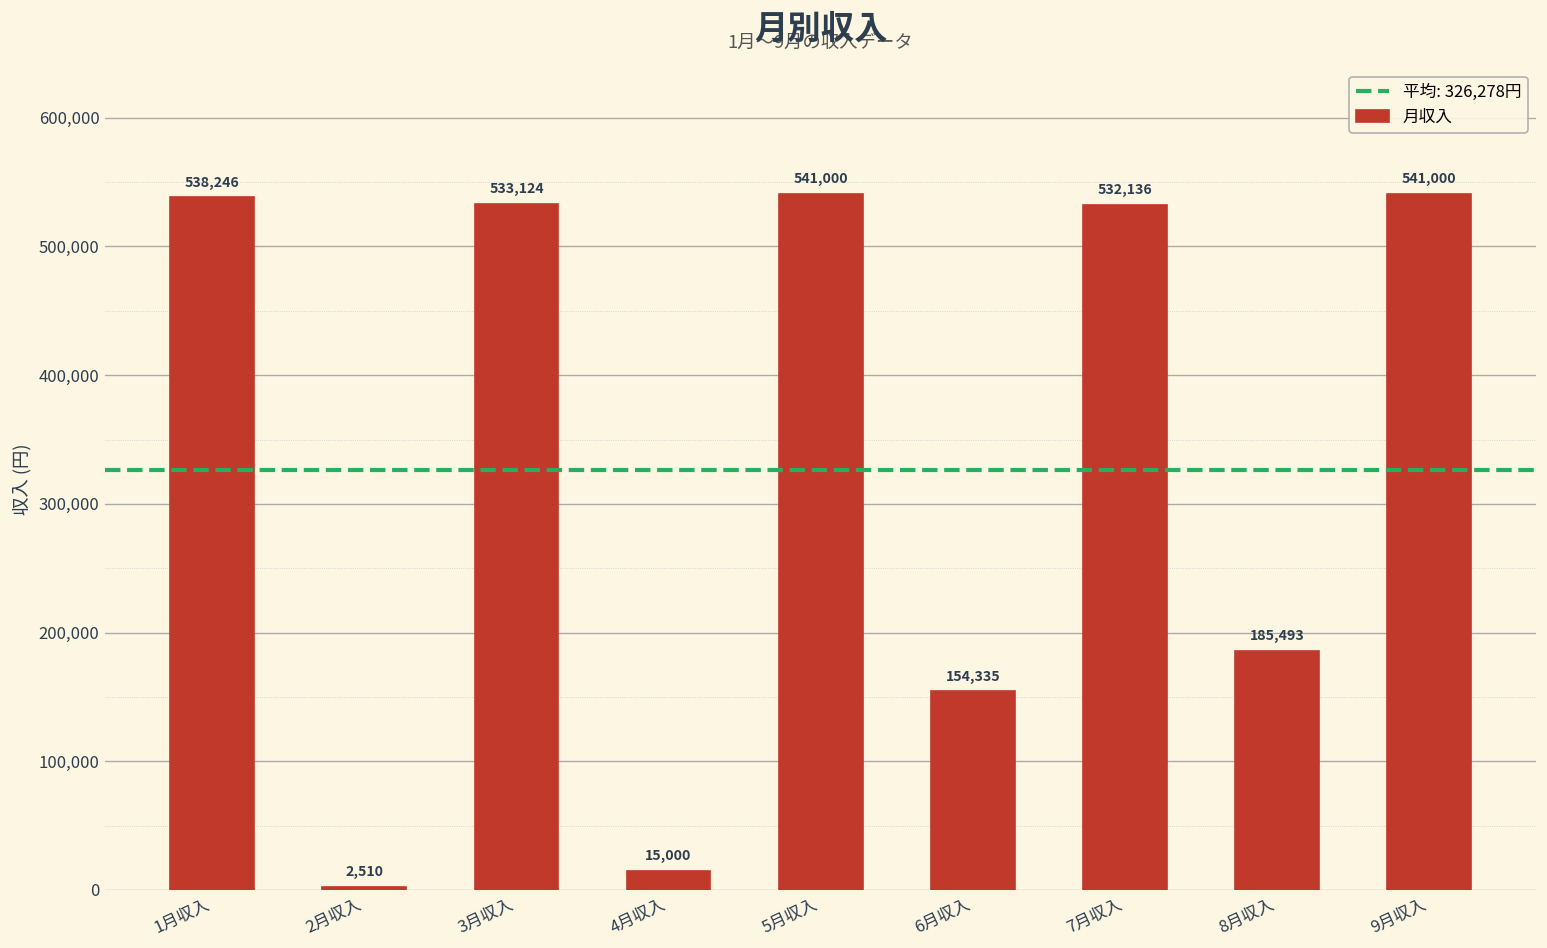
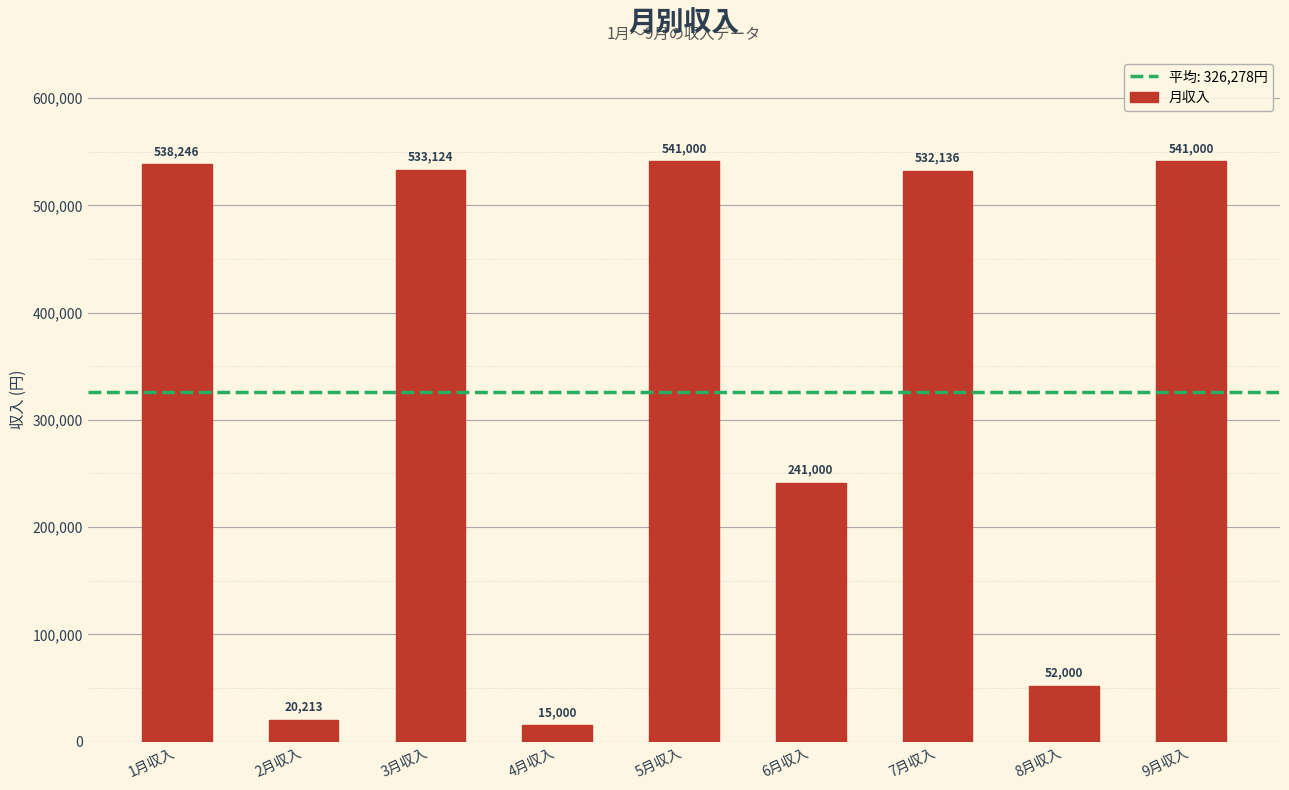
2月収入: 2,510 -> 20,213
6月収入: 154,335 -> 241,000
8月収入: 185,493 -> 52,000
